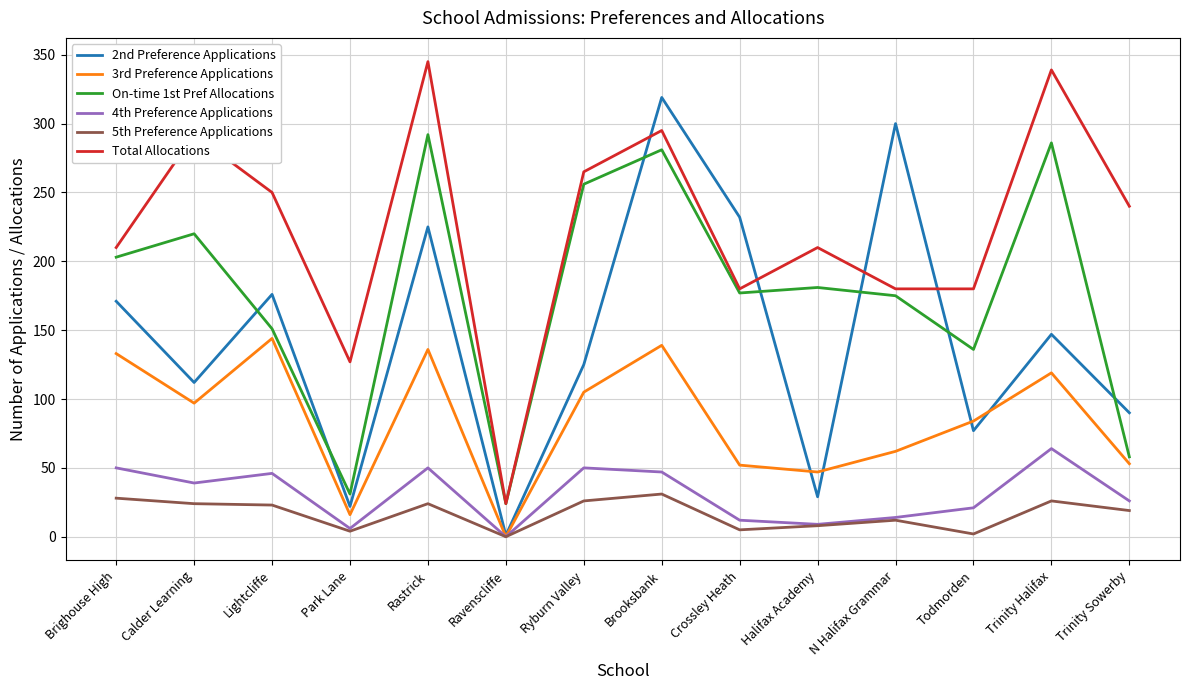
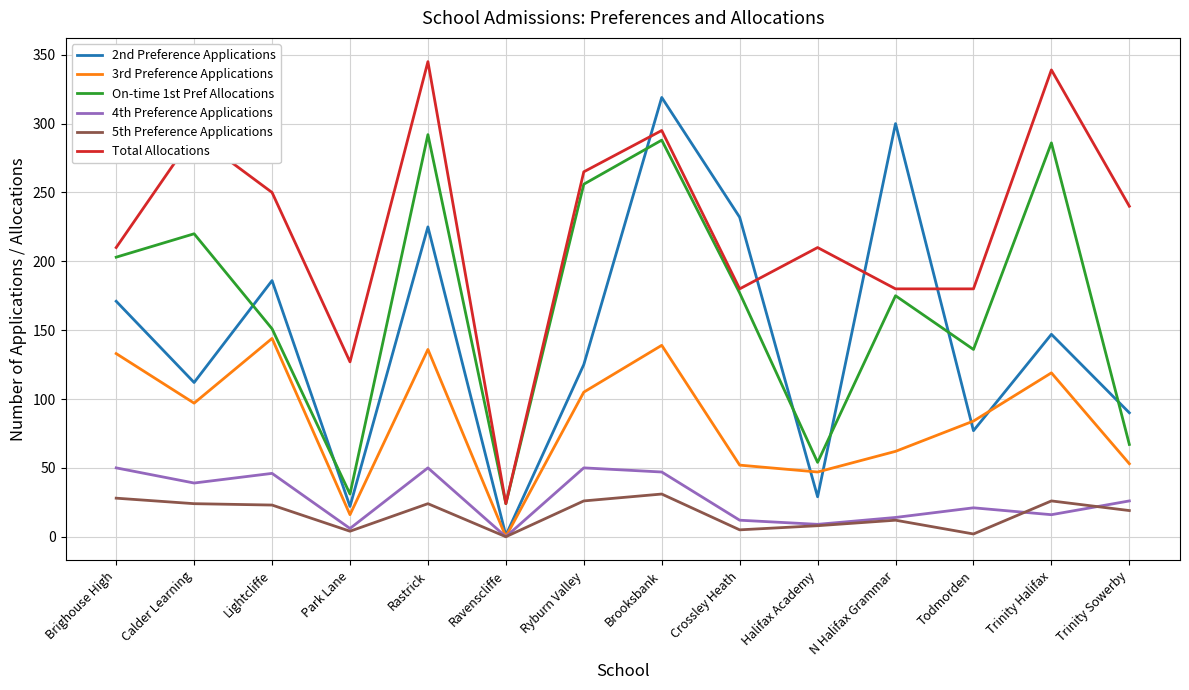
2nd Preference Applications, Lightcliffe: 176 -> 186
On-time 1st Pref Allocations, Brooksbank: 281 -> 288
On-time 1st Pref Allocations, Halifax Academy: 181 -> 54
4th Preference Applications, Trinity Halifax: 64 -> 16
On-time 1st Pref Allocations, Trinity Sowerby: 58 -> 67
